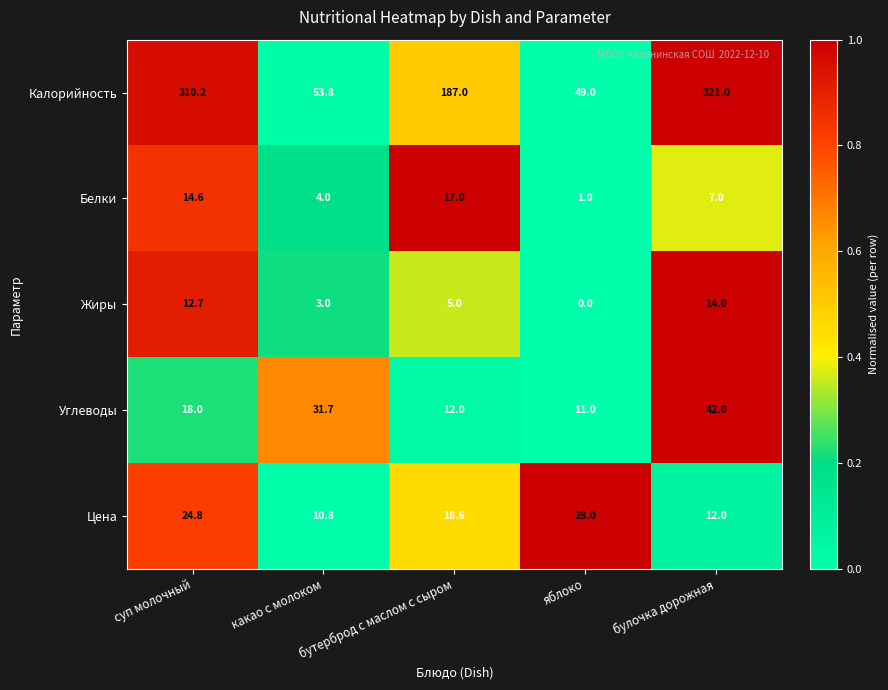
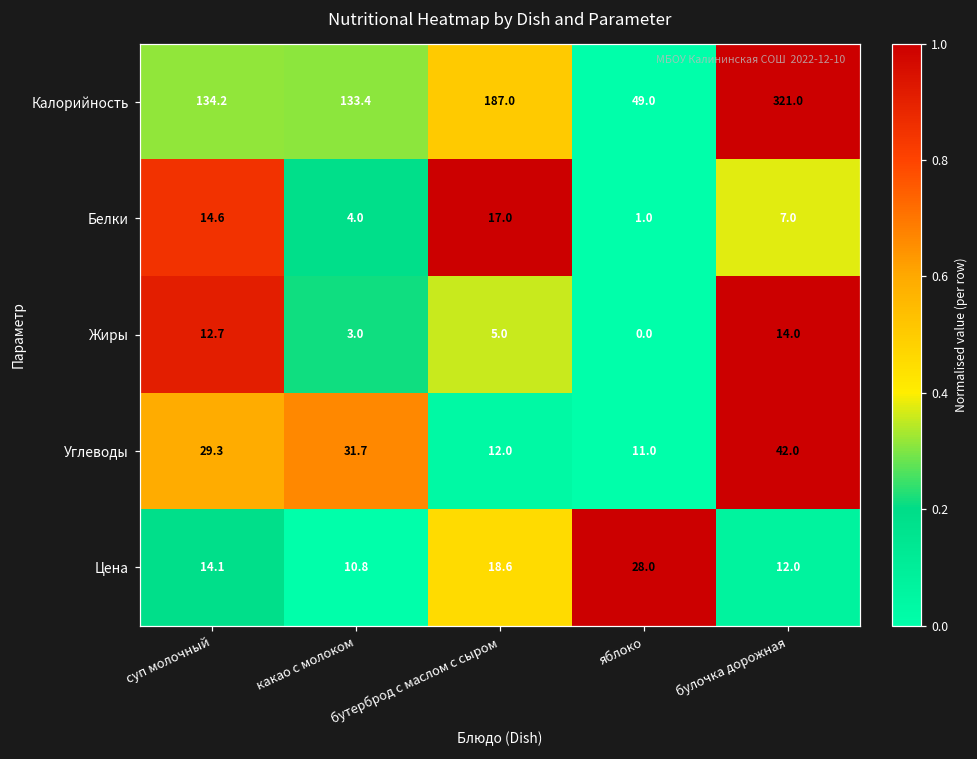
Калорийность, суп молочный: 310.2 -> 134.2
Калорийность, какао с молоком: 53.8 -> 133.4
Углеводы, суп молочный: 18.0 -> 29.3
Цена, суп молочный: 24.8 -> 14.1
